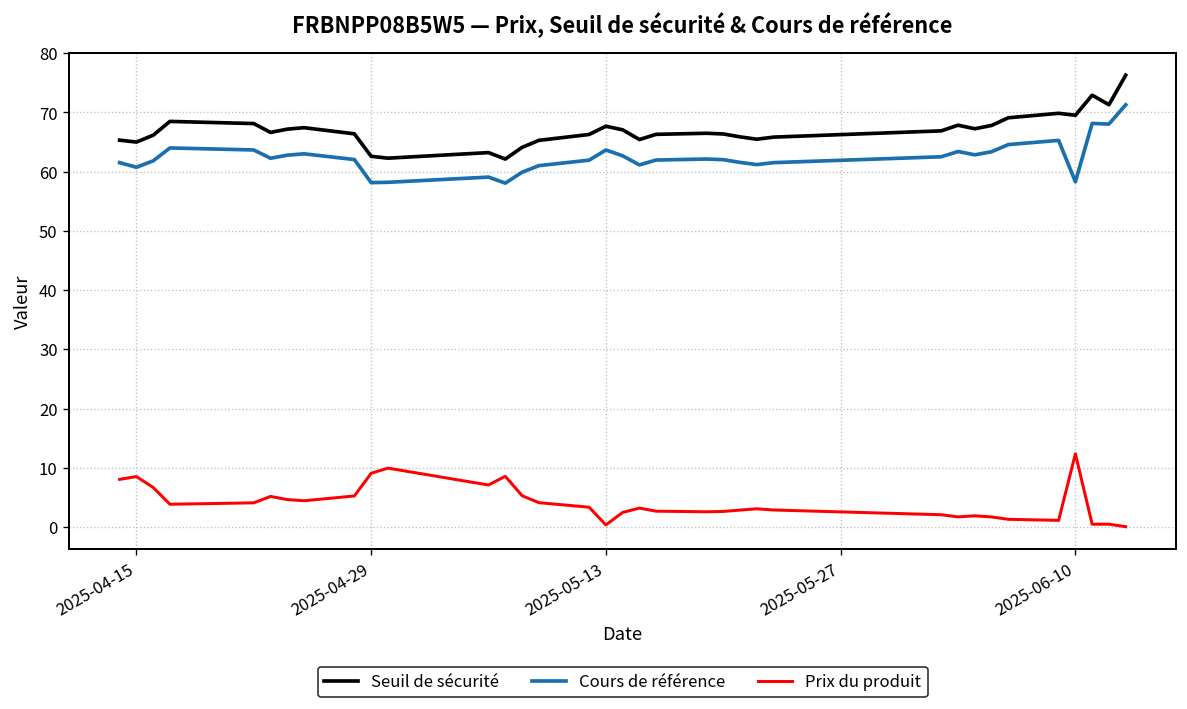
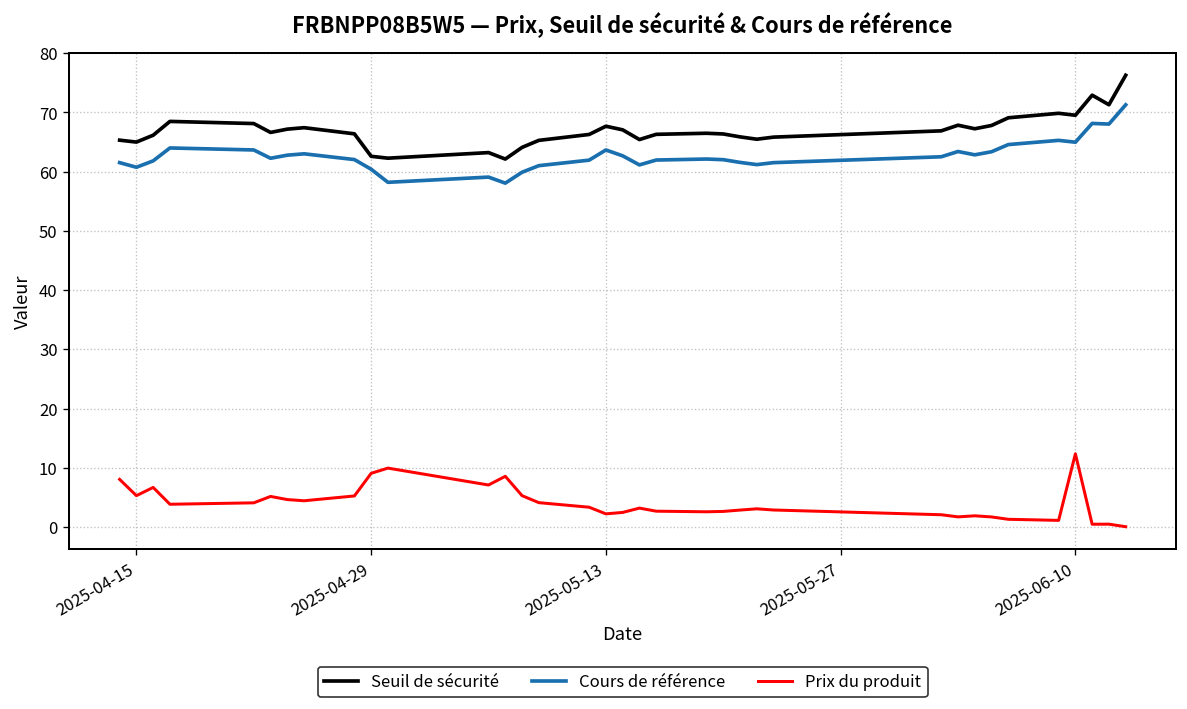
Prix du produit, 2025-04-15: 9 -> 5
Cours de référence, 2025-04-29: 58 -> 60
Prix du produit, 2025-05-13: 0 -> 2
Cours de référence, 2025-06-10: 58 -> 65
